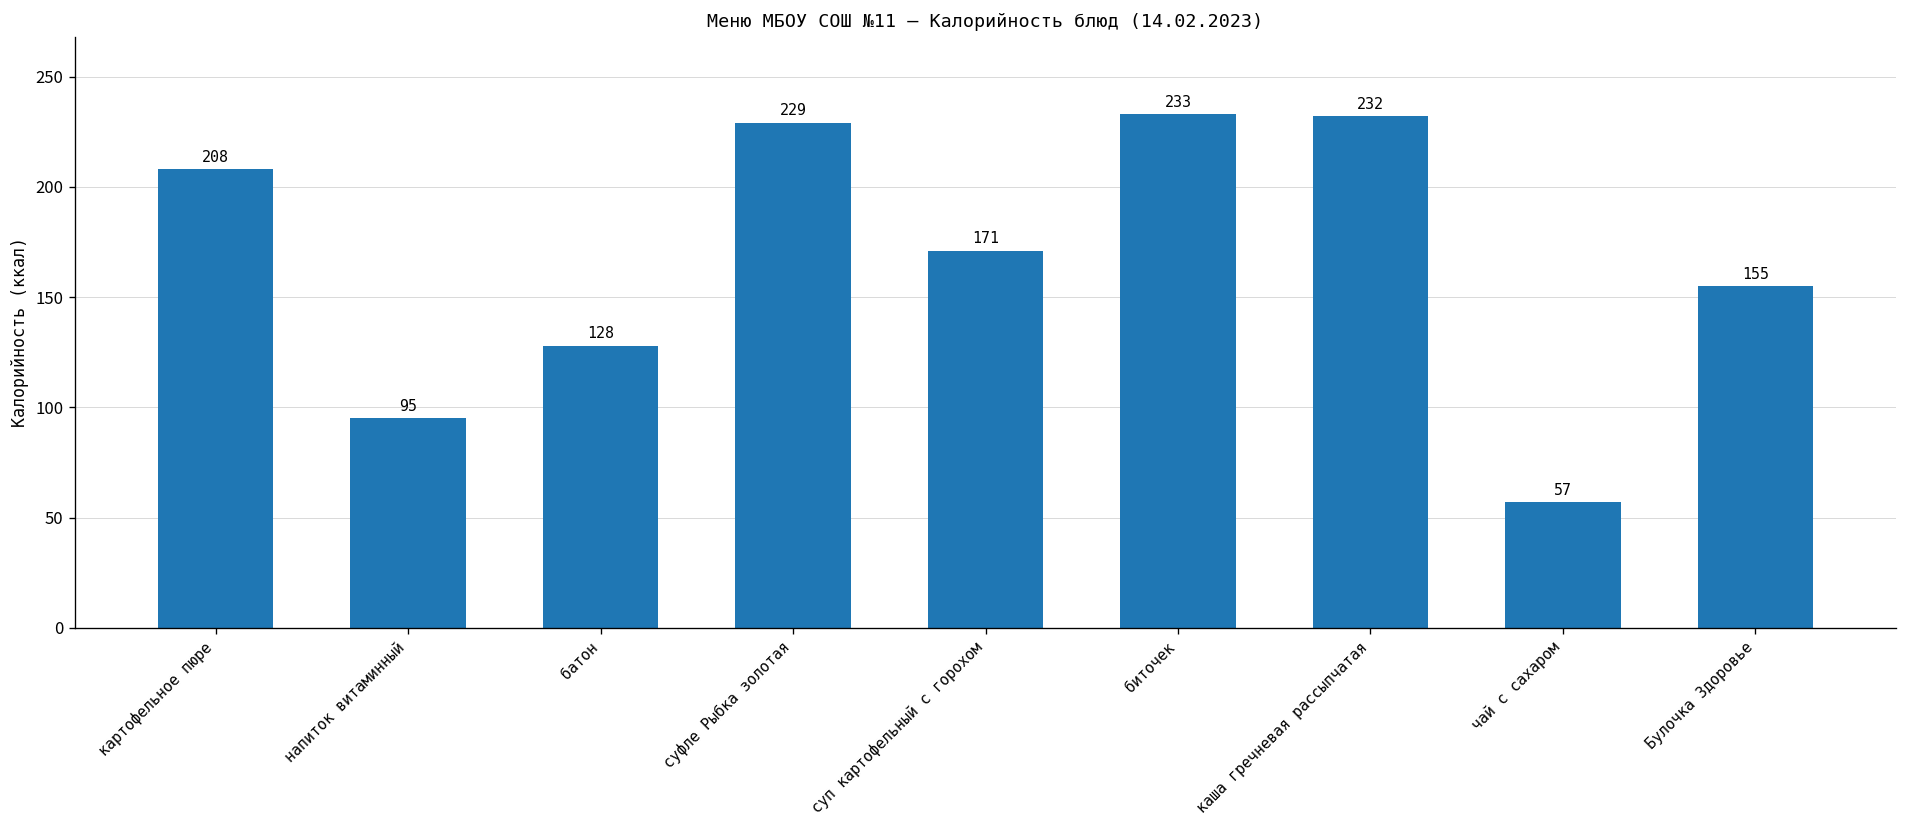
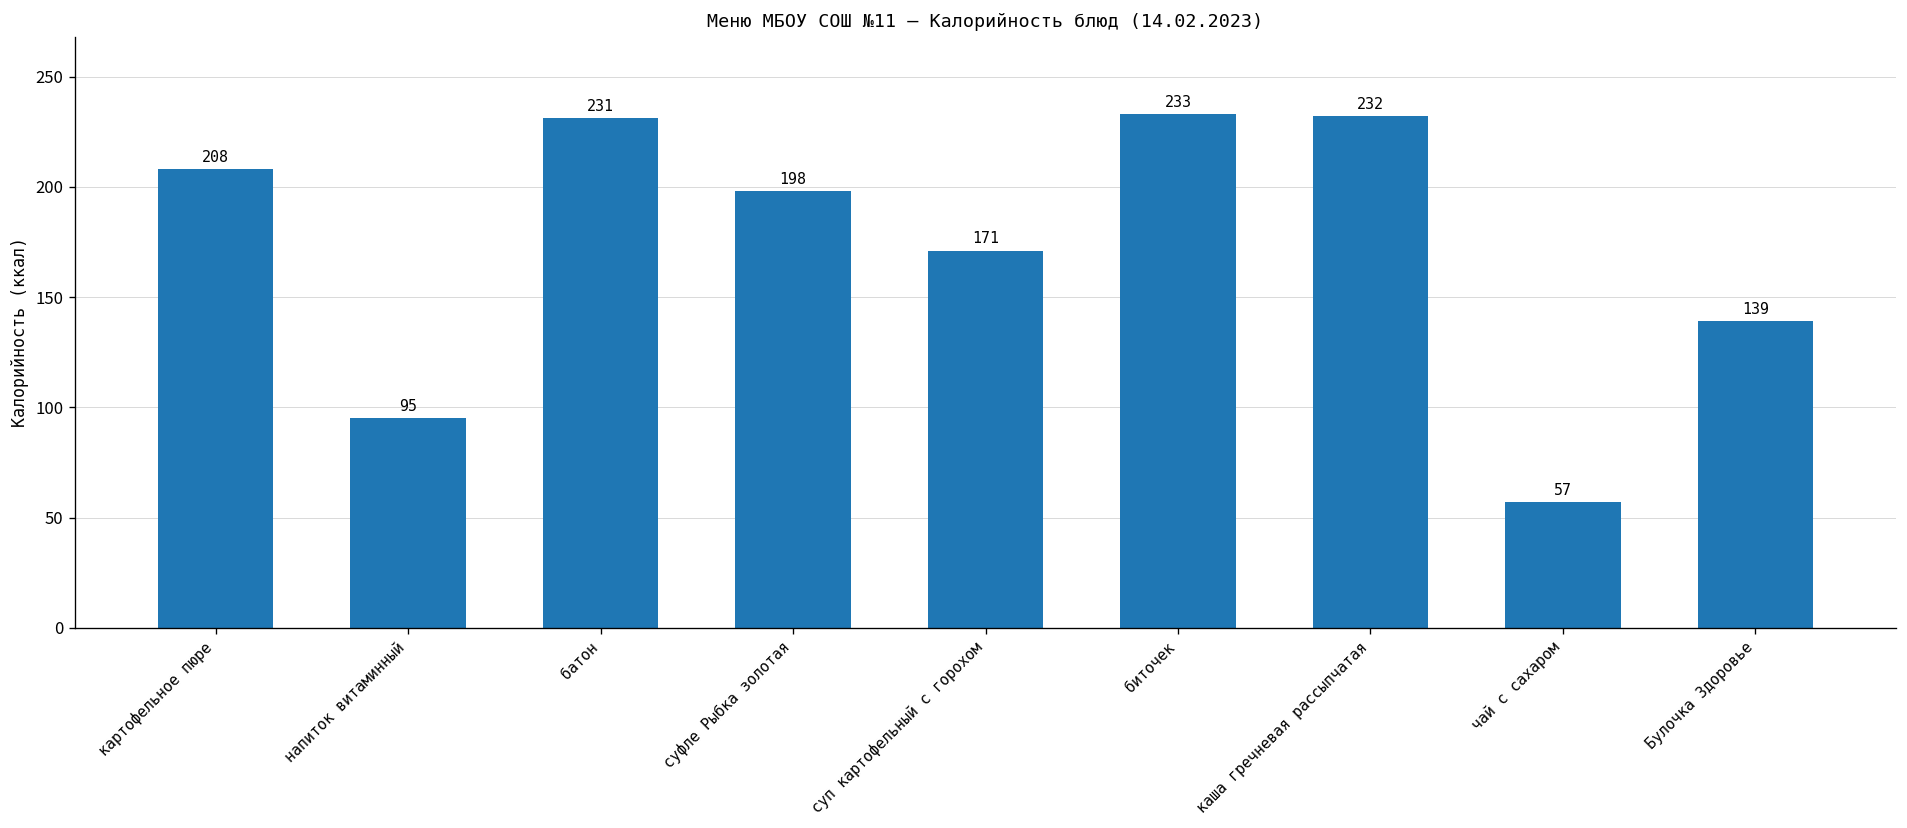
батон: 128 -> 231
суфле Рыбка золотая: 229 -> 198
Булочка Здоровье: 155 -> 139
